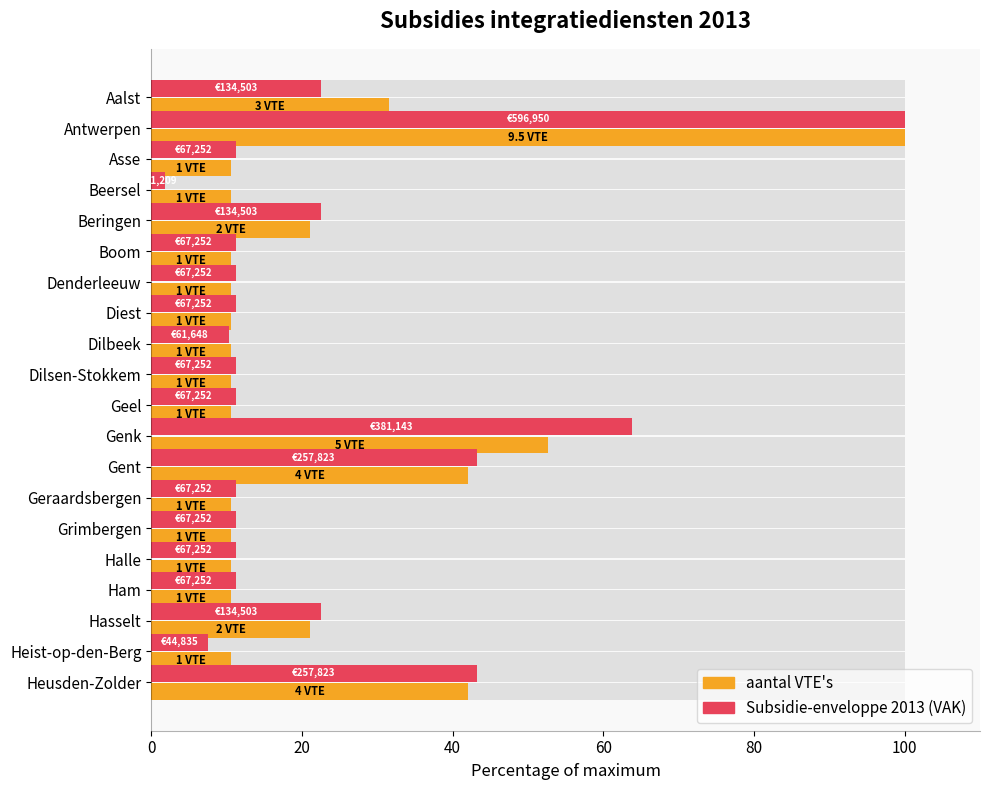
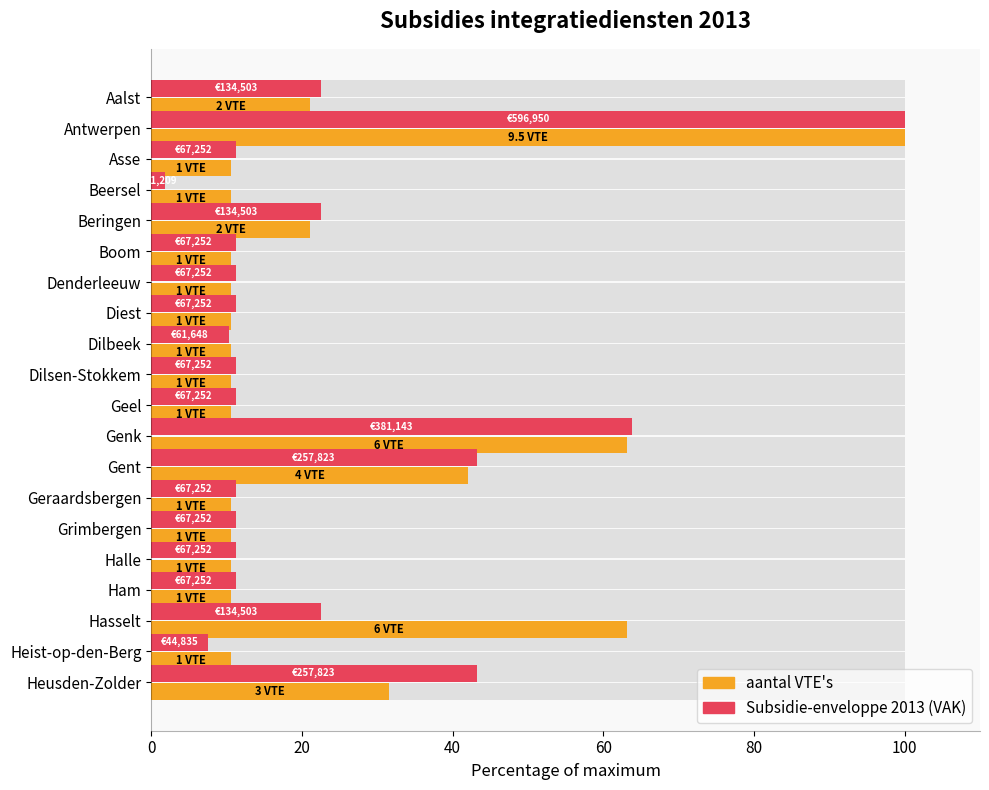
aantal VTE's, Aalst: 3 -> 2
aantal VTE's, Genk: 5 -> 6
aantal VTE's, Hasselt: 2 -> 6
aantal VTE's, Heusden-Zolder: 4 -> 3
